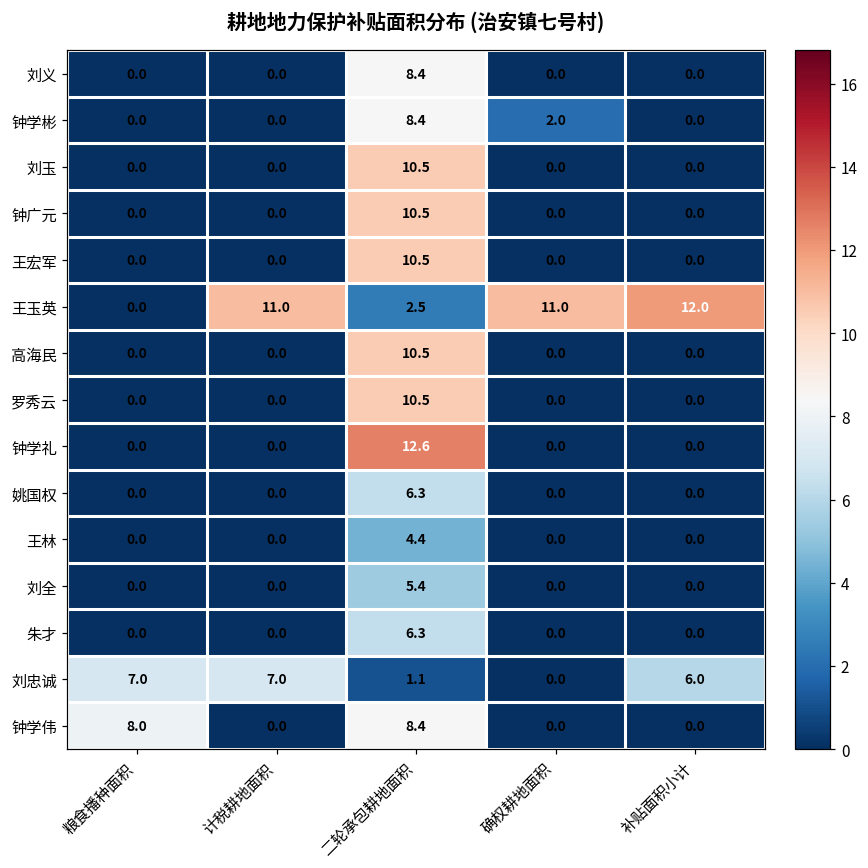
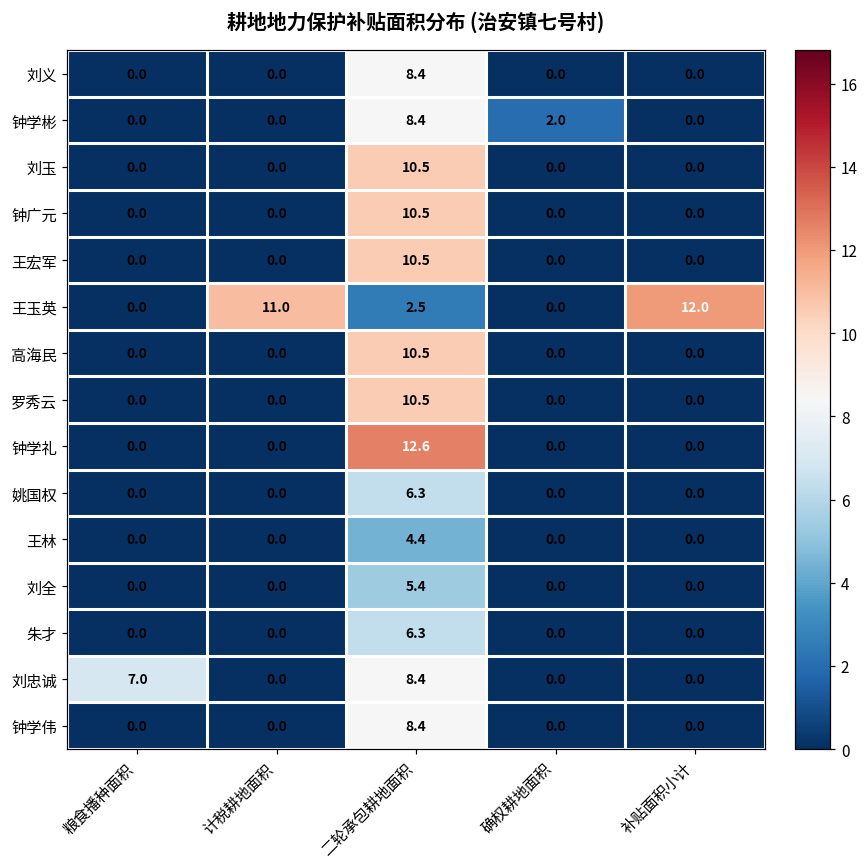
王玉英, 确权耕地面积: 11.0 -> 0.0
刘忠诚, 计税耕地面积: 7.0 -> 0.0
刘忠诚, 二轮承包耕地面积: 1.1 -> 8.4
刘忠诚, 补贴面积小计: 6.0 -> 0.0
钟学伟, 粮食播种面积: 8.0 -> 0.0
